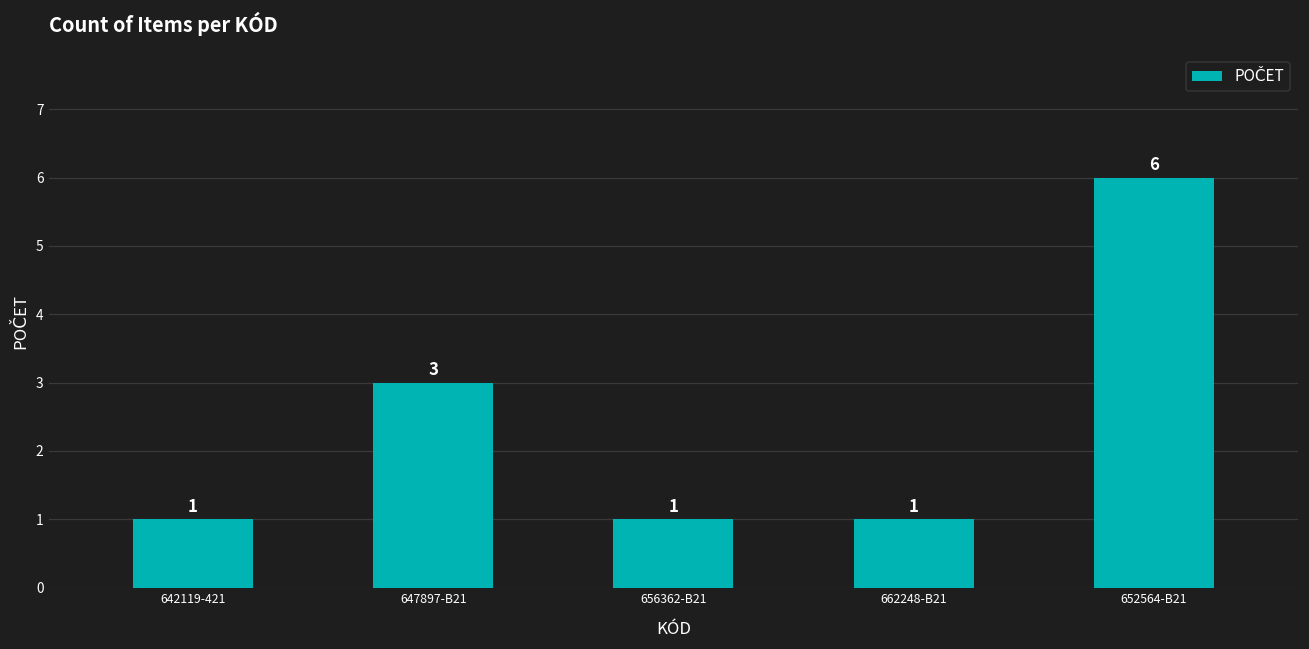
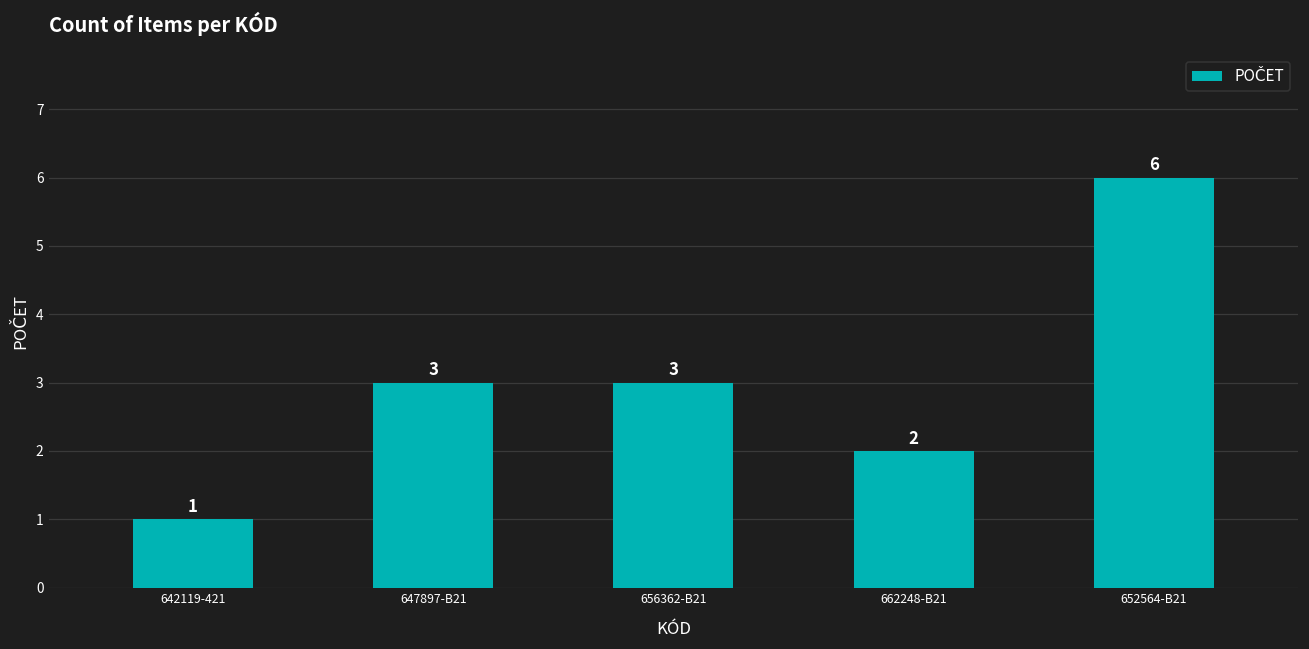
656362-B21: 1 -> 3
662248-B21: 1 -> 2
